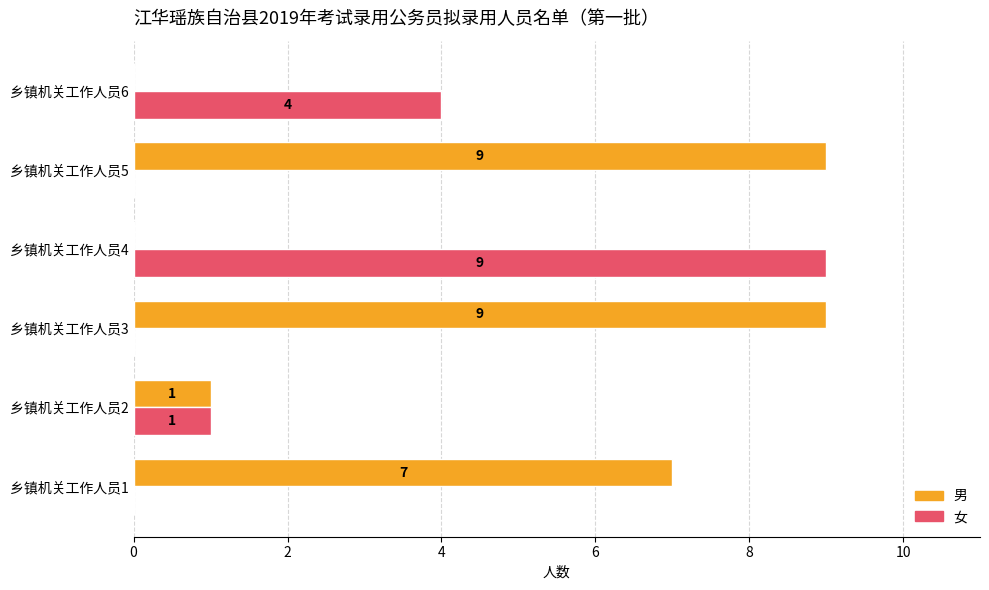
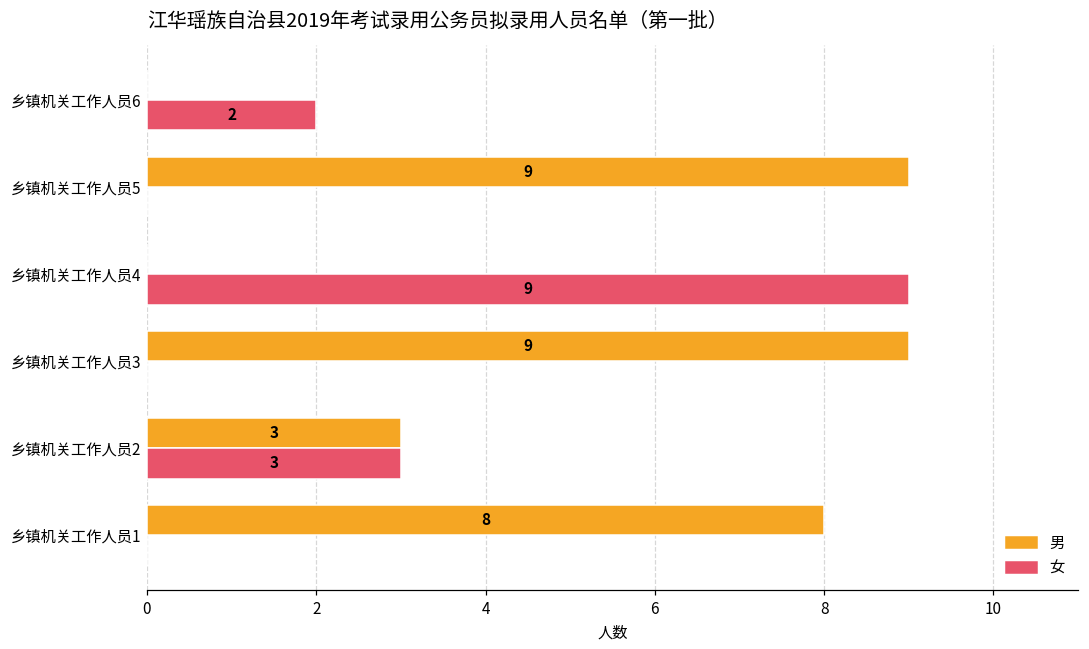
女, 乡镇机关工作人员6: 4 -> 2
男, 乡镇机关工作人员2: 1 -> 3
女, 乡镇机关工作人员2: 1 -> 3
男, 乡镇机关工作人员1: 7 -> 8
